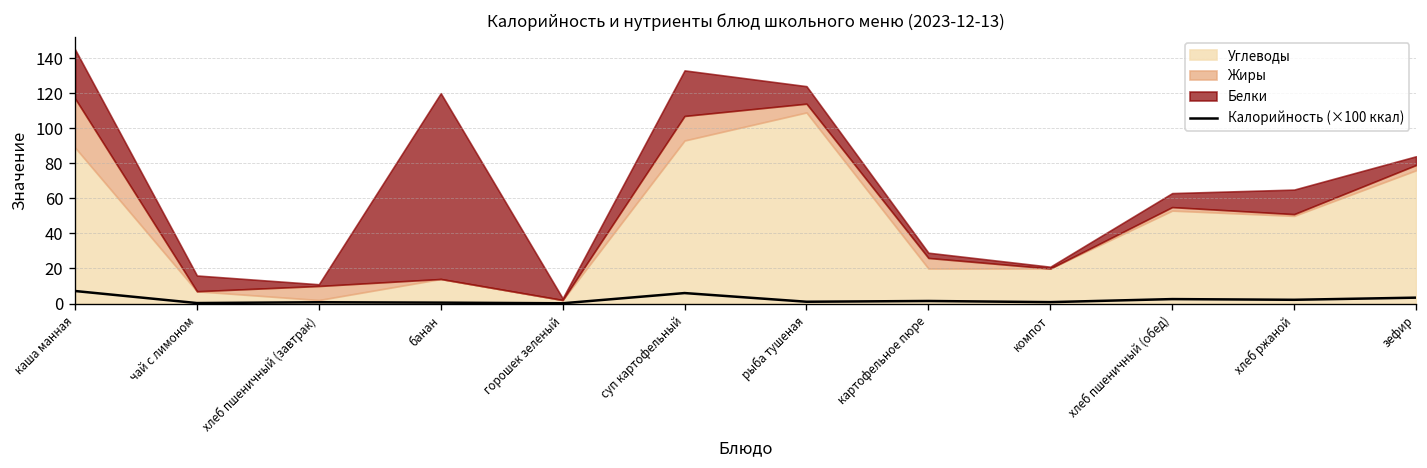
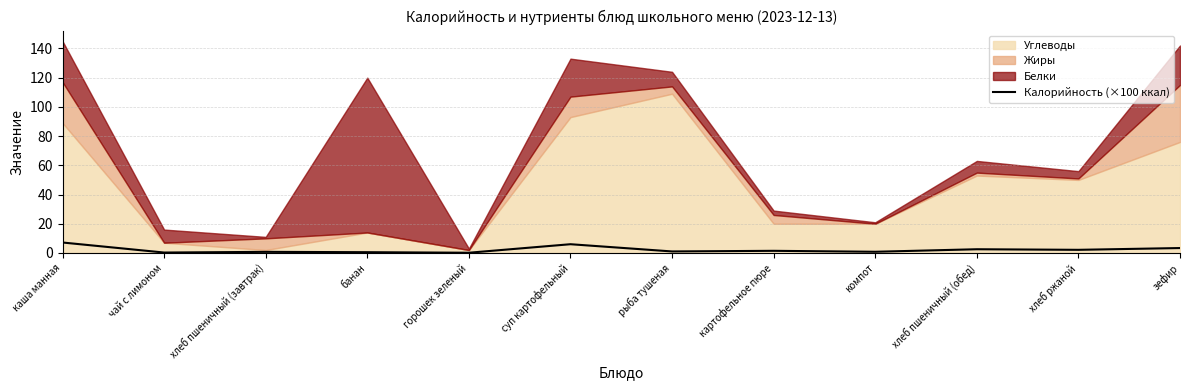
Белки, хлеб ржаной: 14 -> 5
Жиры, зефир: 3 -> 39
Белки, зефир: 5 -> 27
